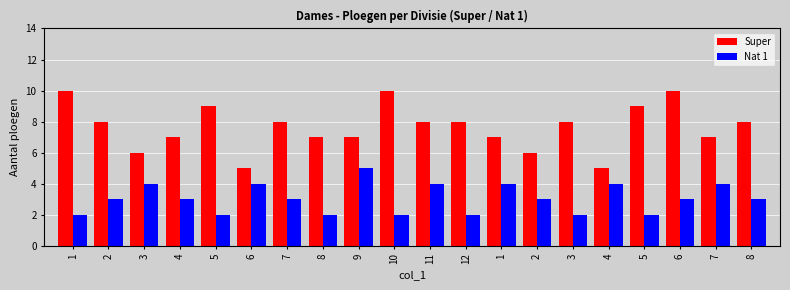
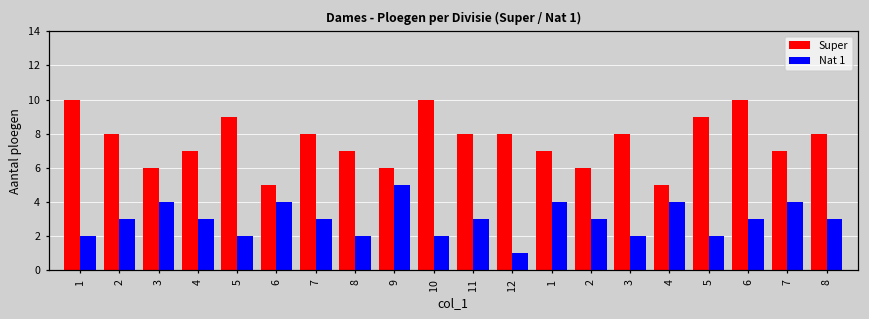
Super, 9: 7 -> 6
Nat 1, 11: 4 -> 3
Nat 1, 12: 2 -> 1
